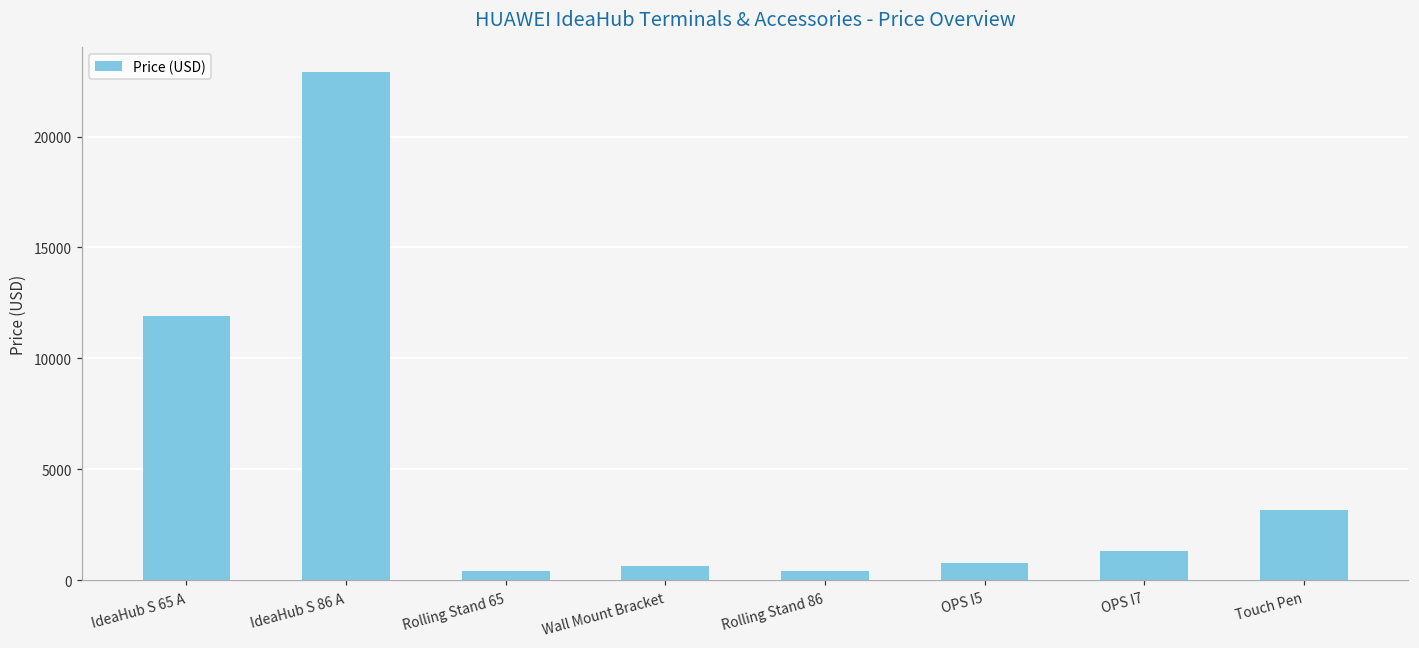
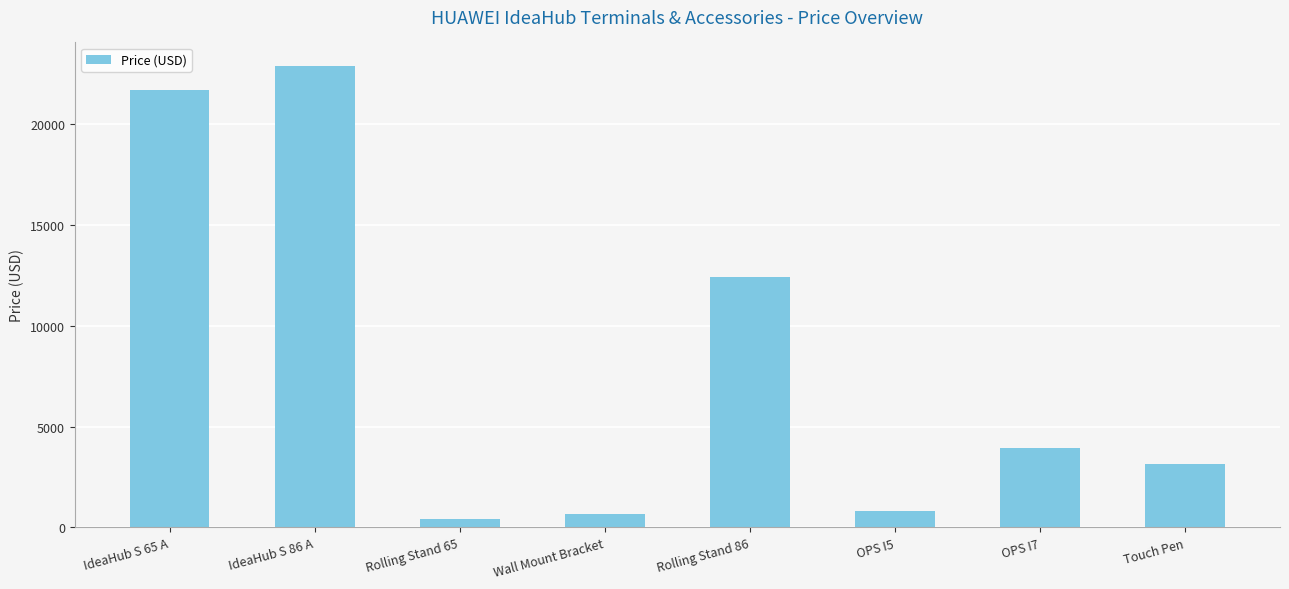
IdeaHub S 65 A: 11900 -> 21700
Rolling Stand 86: 400 -> 12400
OPS I7: 1300 -> 3900
